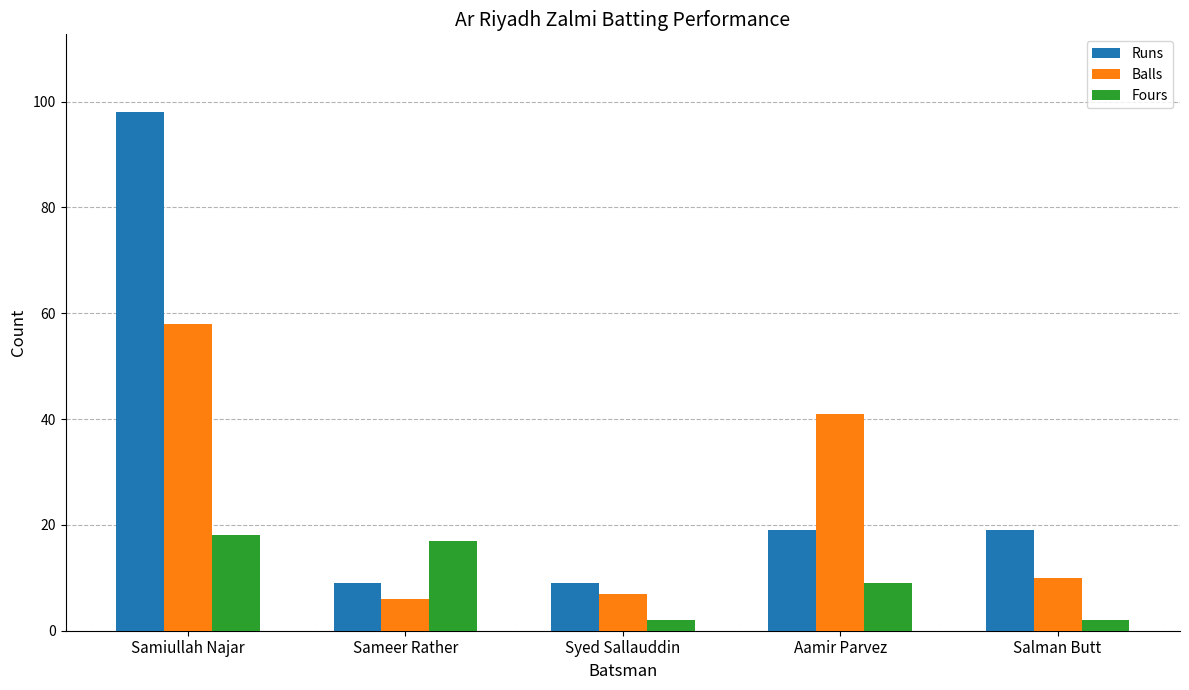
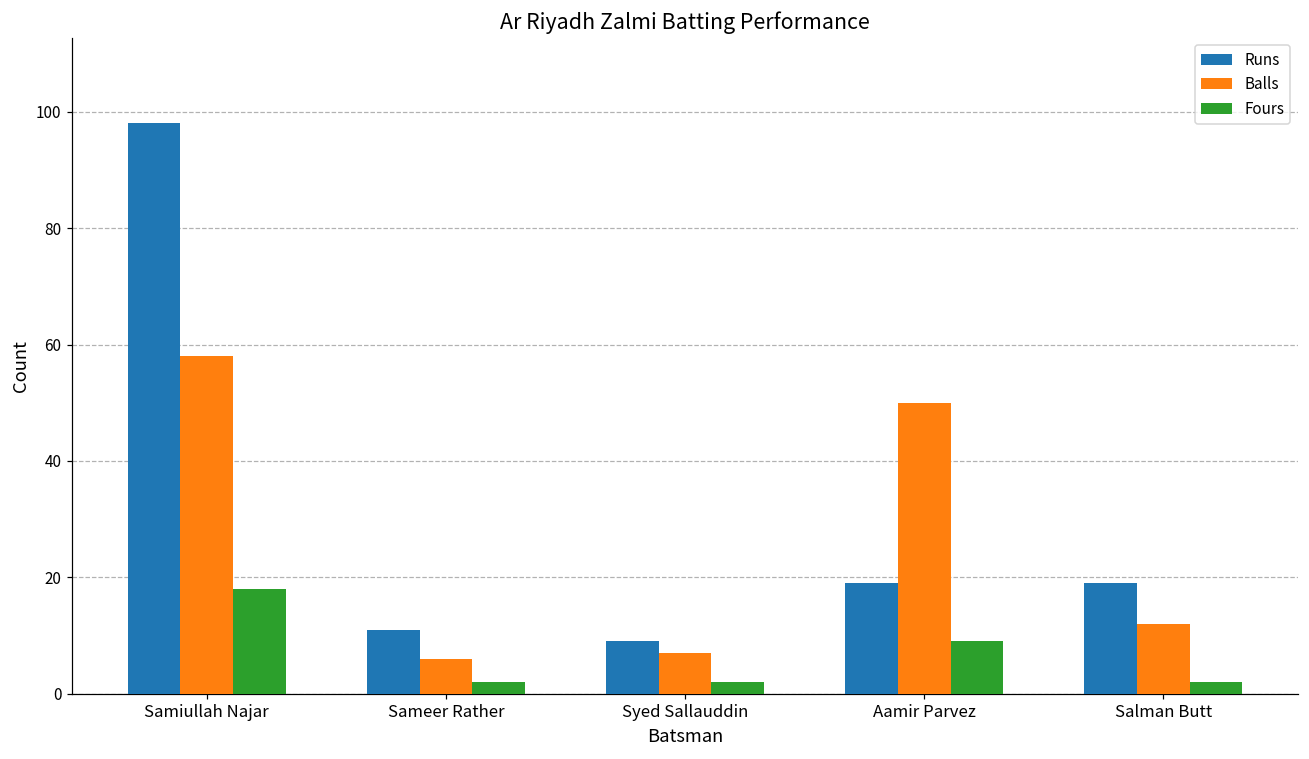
Runs, Sameer Rather: 9 -> 11
Fours, Sameer Rather: 17 -> 2
Balls, Aamir Parvez: 41 -> 50
Balls, Salman Butt: 10 -> 12
